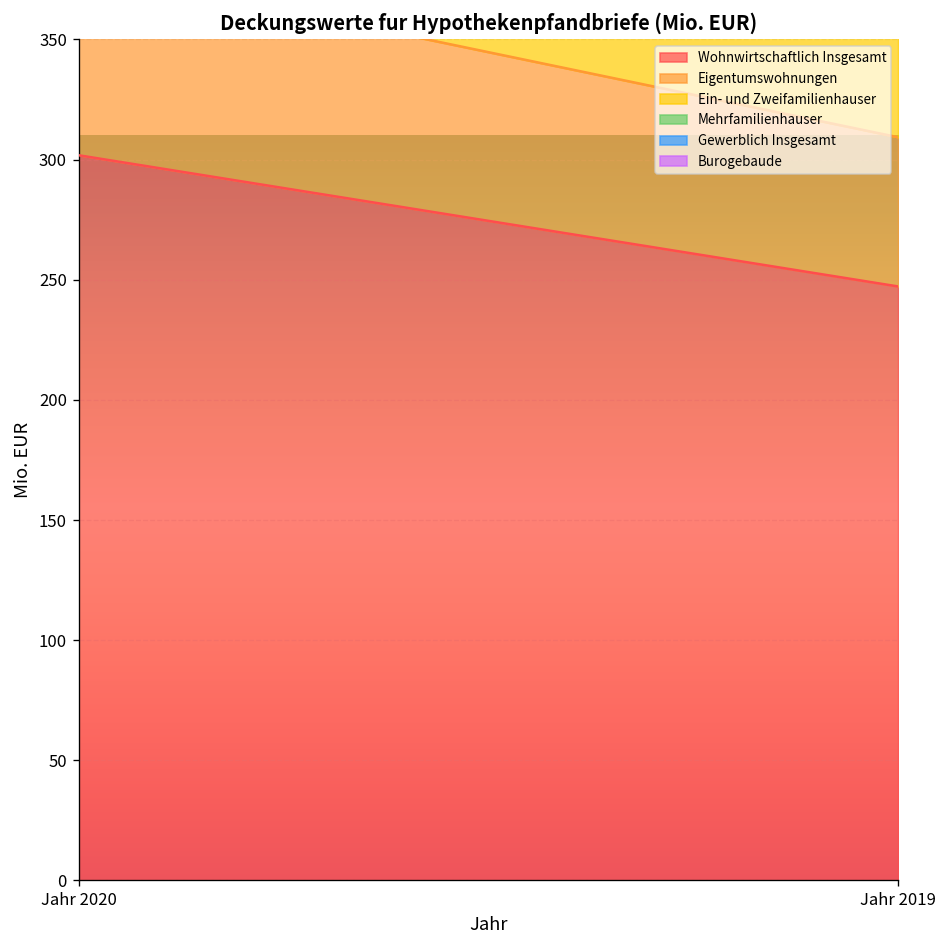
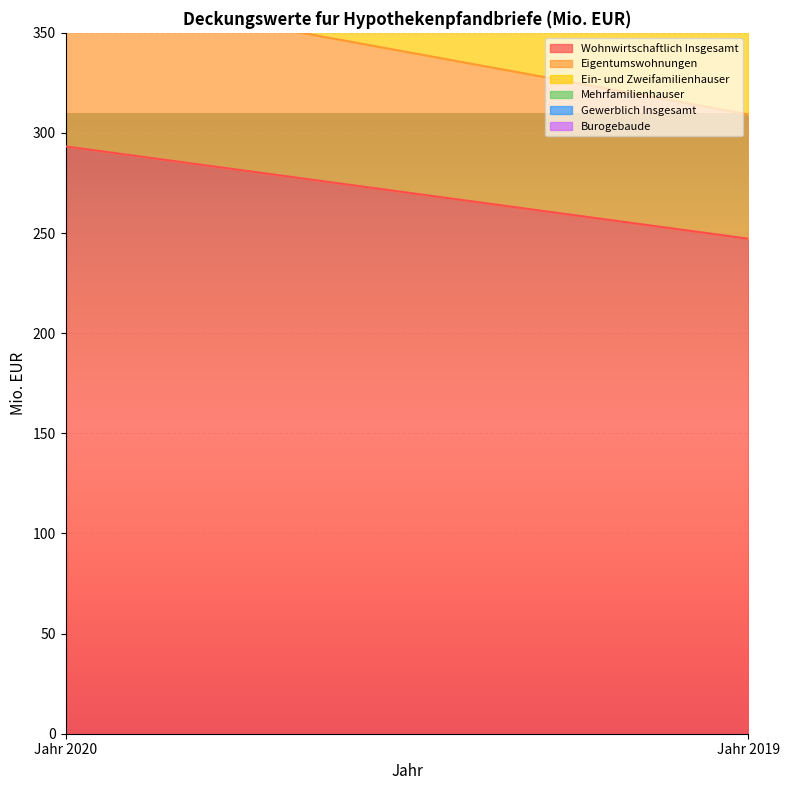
Wohnwirtschaftlich Insgesamt, Jahr 2020: 302 -> 293
